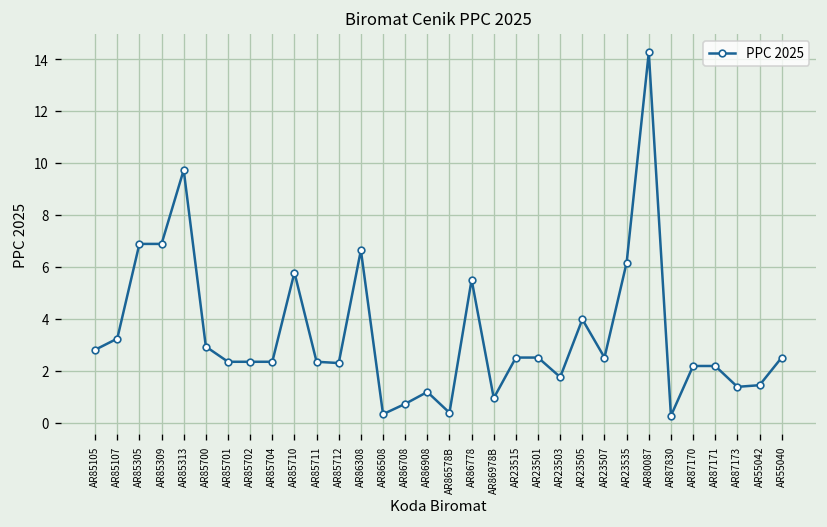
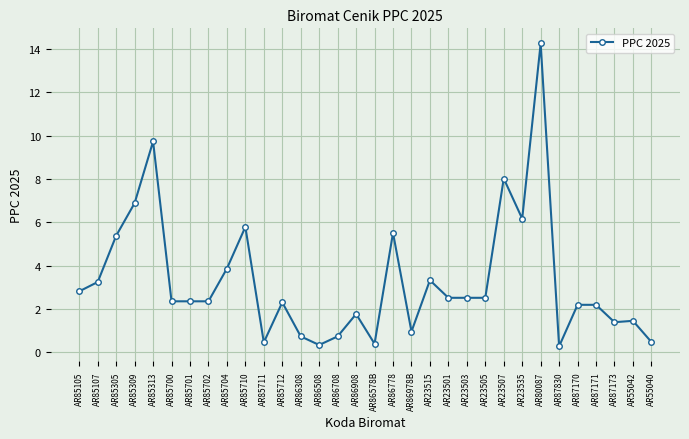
AR85305: 6.9 -> 5.4
AR85700: 2.9 -> 2.3
AR85704: 2.3 -> 3.9
AR85711: 2.3 -> 0.5
AR86308: 6.6 -> 0.7
AR86908: 1.2 -> 1.8
AR23515: 2.5 -> 3.3
AR23503: 1.8 -> 2.5
AR23505: 4.0 -> 2.5
AR23507: 2.5 -> 8.0
AR55040: 2.5 -> 0.5
